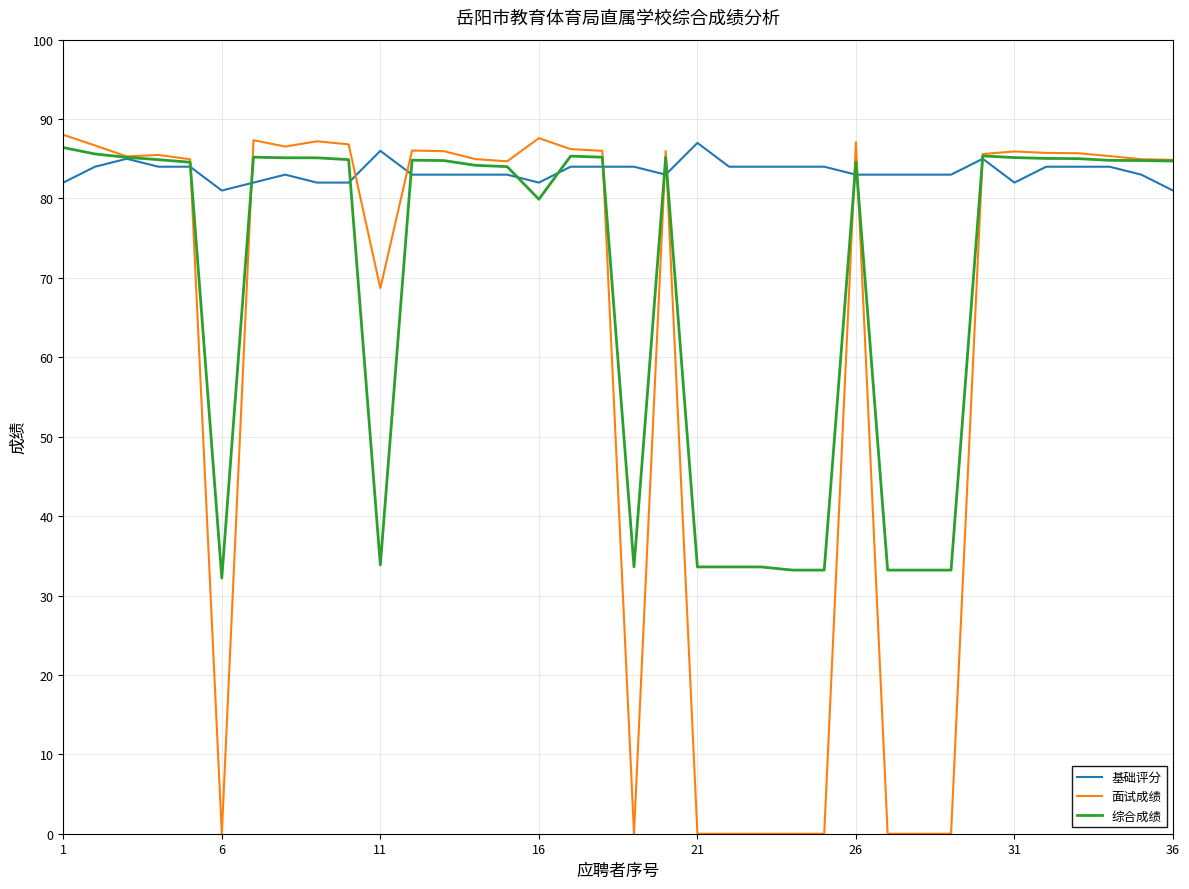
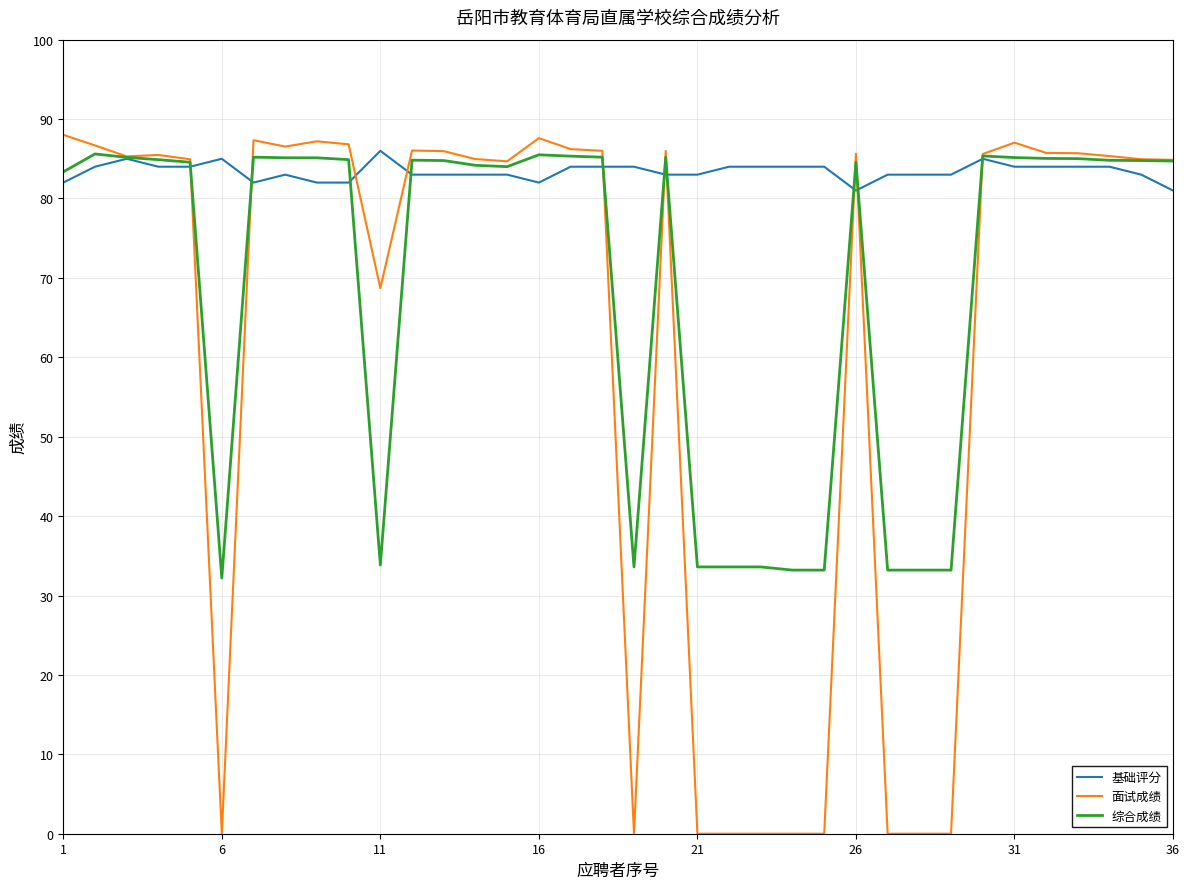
综合成绩, 1: 86 -> 83
基础评分, 6: 81 -> 85
综合成绩, 16: 80 -> 86
基础评分, 21: 87 -> 83
基础评分, 26: 83 -> 81
面试成绩, 26: 87 -> 86
基础评分, 31: 82 -> 84
面试成绩, 31: 86 -> 87
